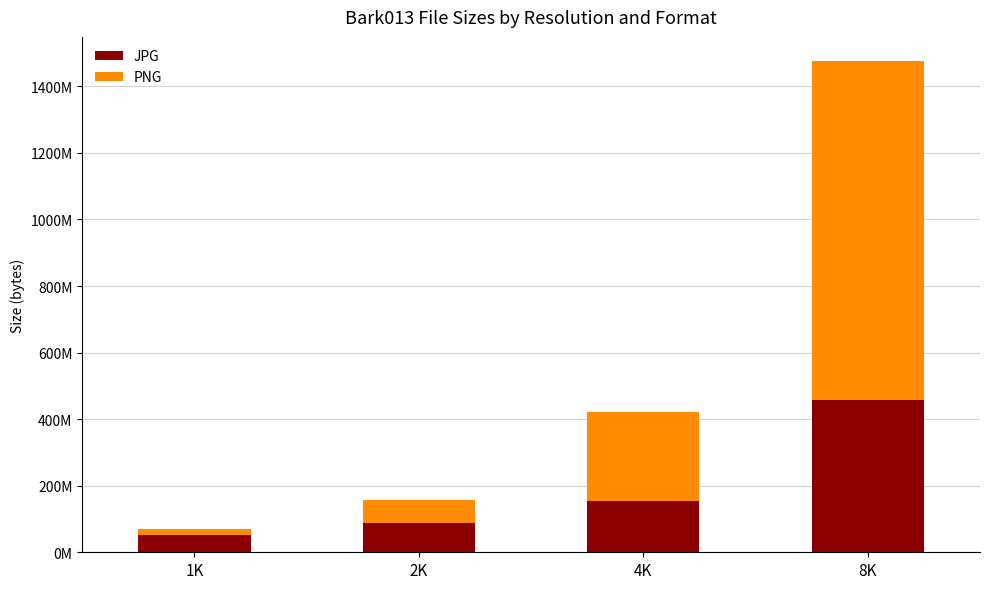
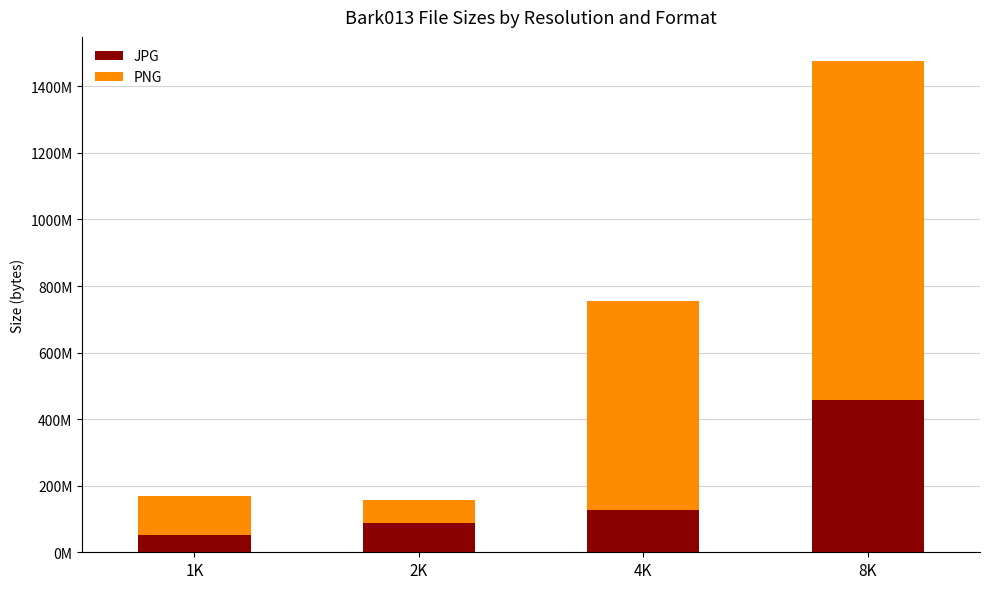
PNG, 1K: 20000000 -> 120000000
JPG, 4K: 150000000 -> 130000000
PNG, 4K: 270000000 -> 630000000
